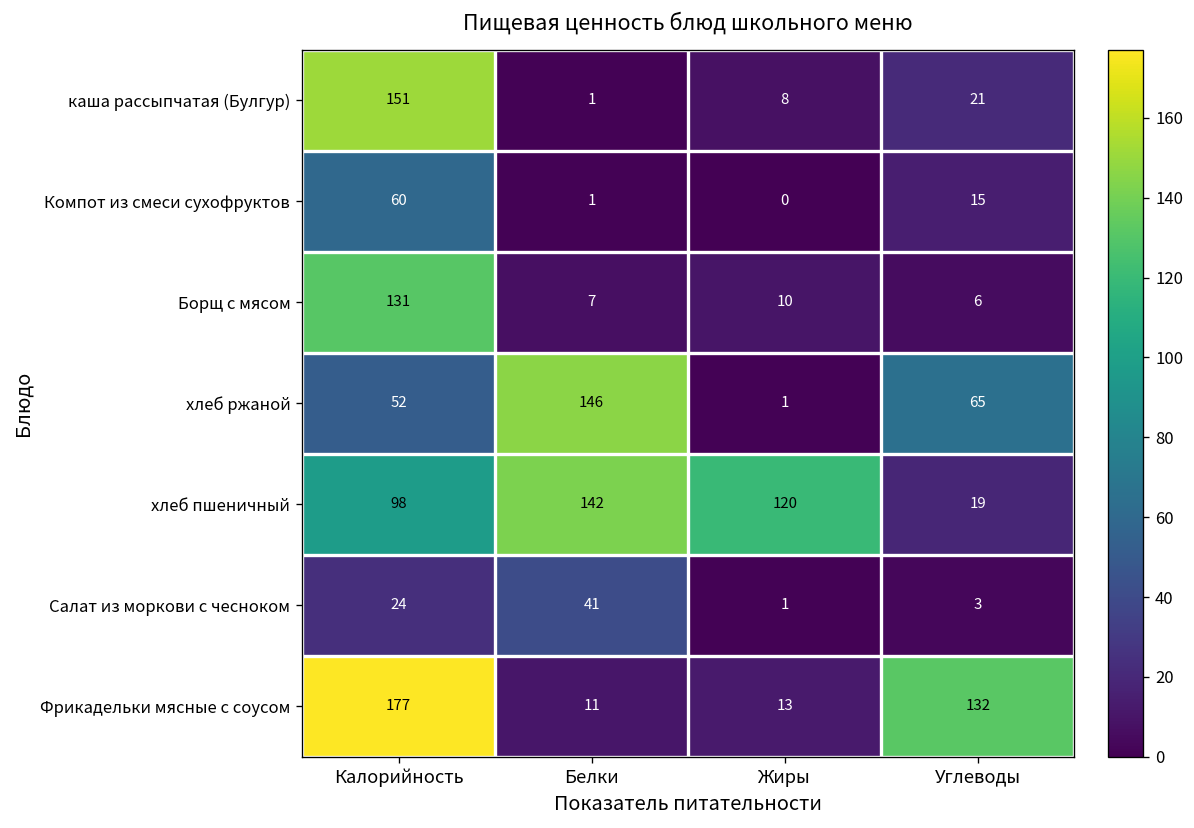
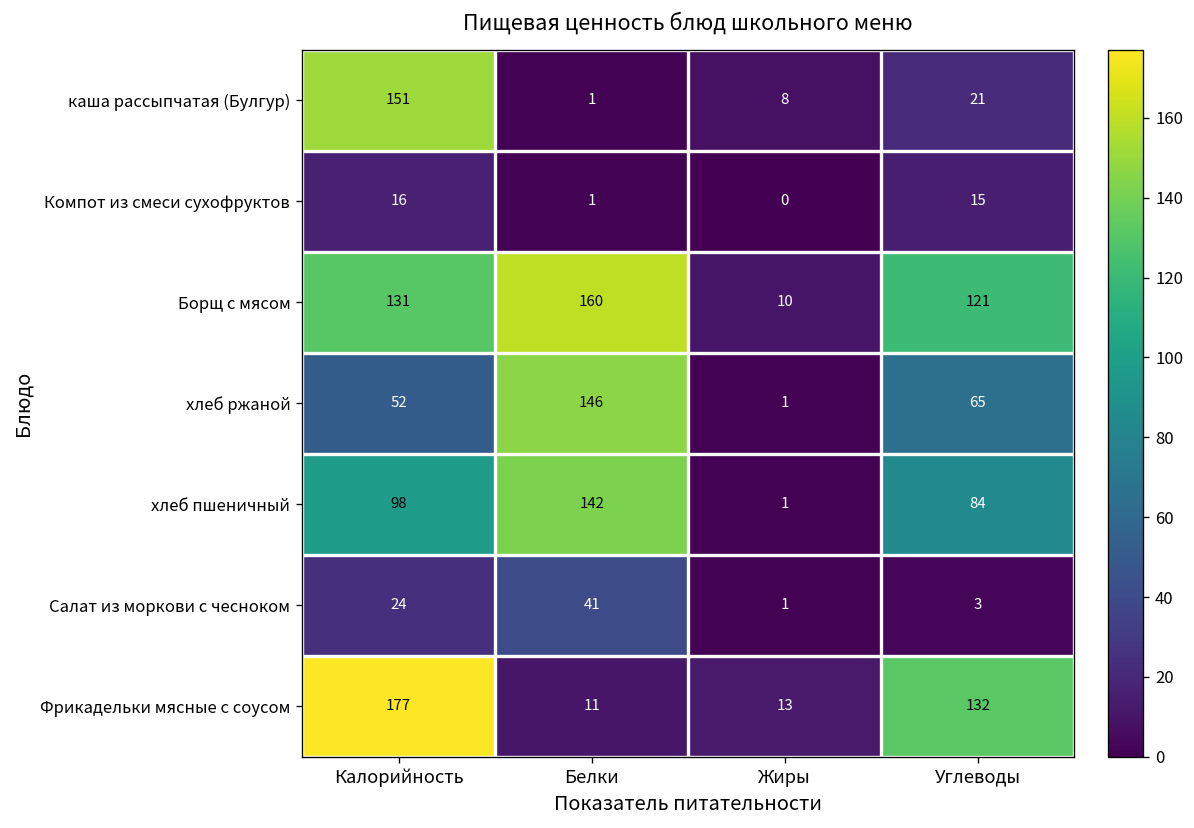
Компот из смеси сухофруктов, Калорийность: 60 -> 16
Борщ с мясом, Белки: 7 -> 160
Борщ с мясом, Углеводы: 6 -> 121
хлеб пшеничный, Жиры: 120 -> 1
хлеб пшеничный, Углеводы: 19 -> 84
